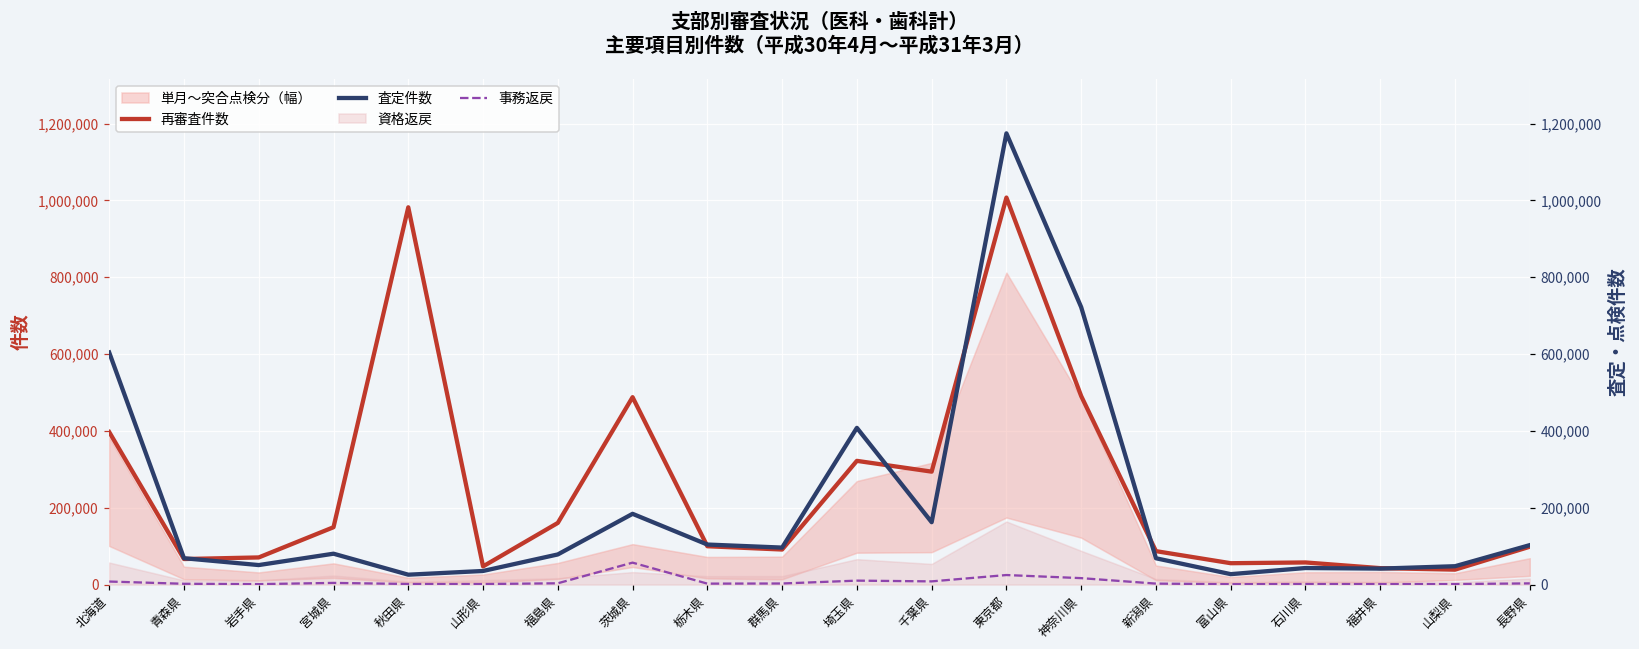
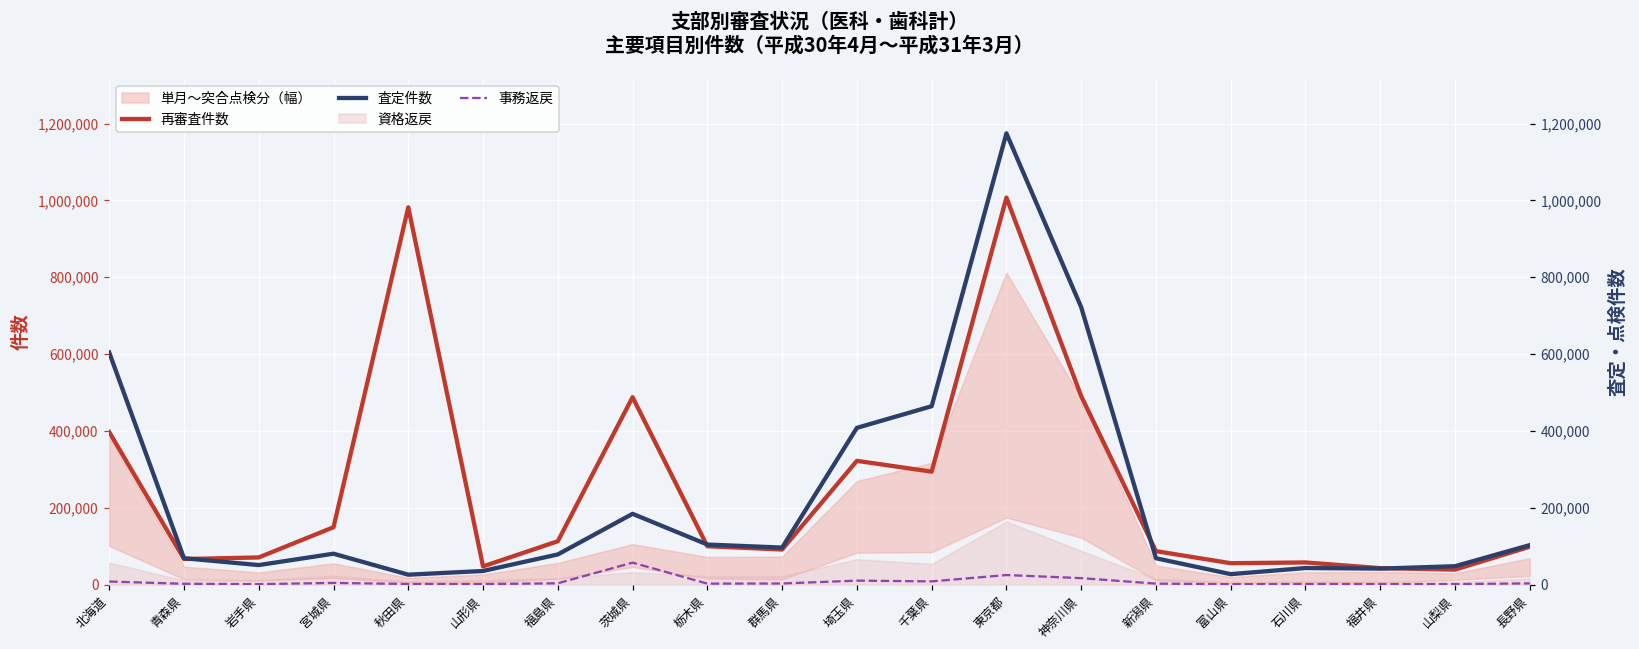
再審査件数, 福島県: 160,000 -> 110,000
査定件数, 千葉県: 160,000 -> 460,000
